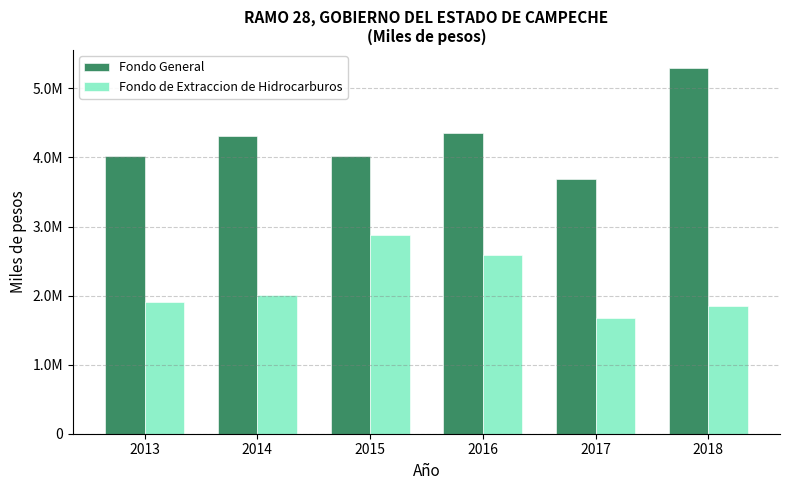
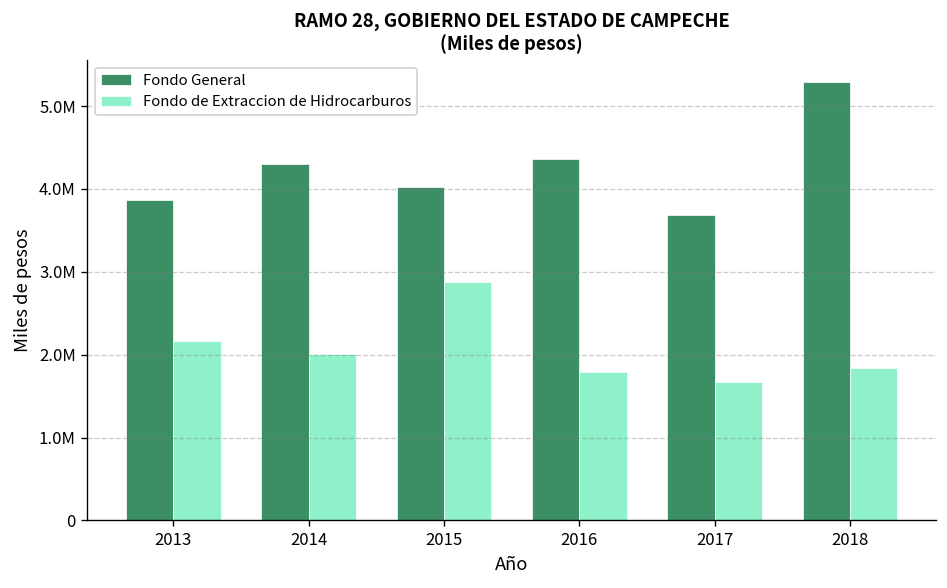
Fondo General, 2013: 4000000 -> 3900000
Fondo de Extraccion de Hidrocarburos, 2013: 1900000 -> 2200000
Fondo de Extraccion de Hidrocarburos, 2016: 2600000 -> 1800000
